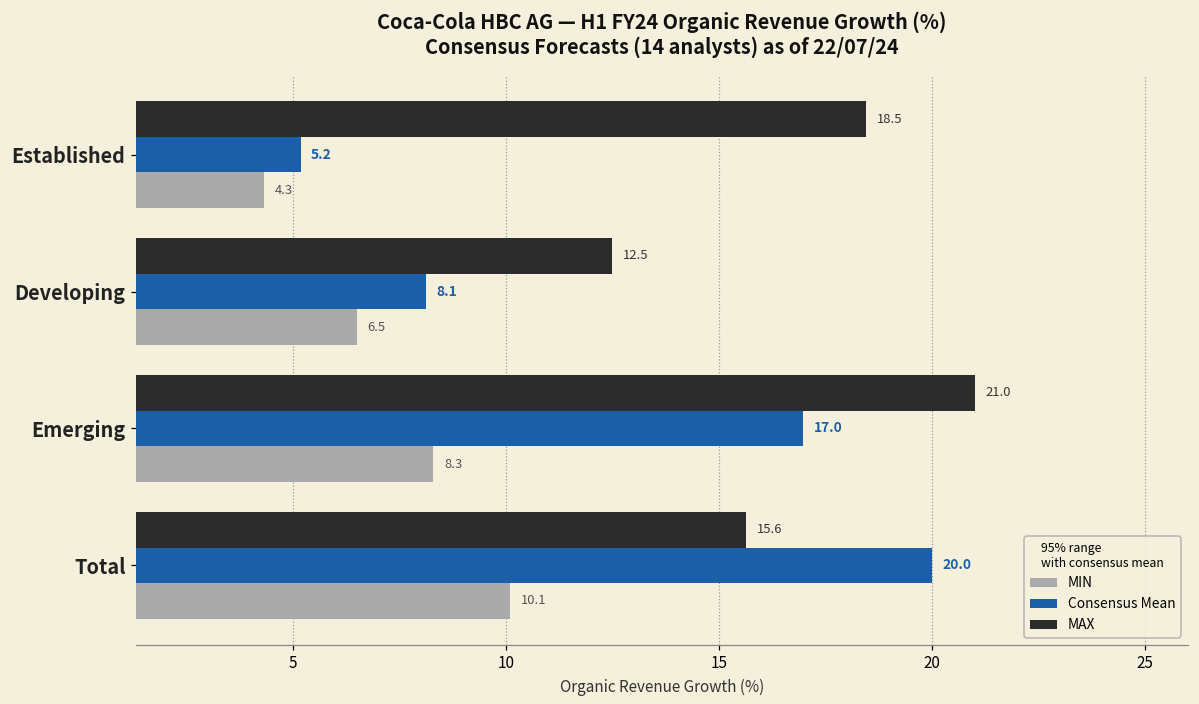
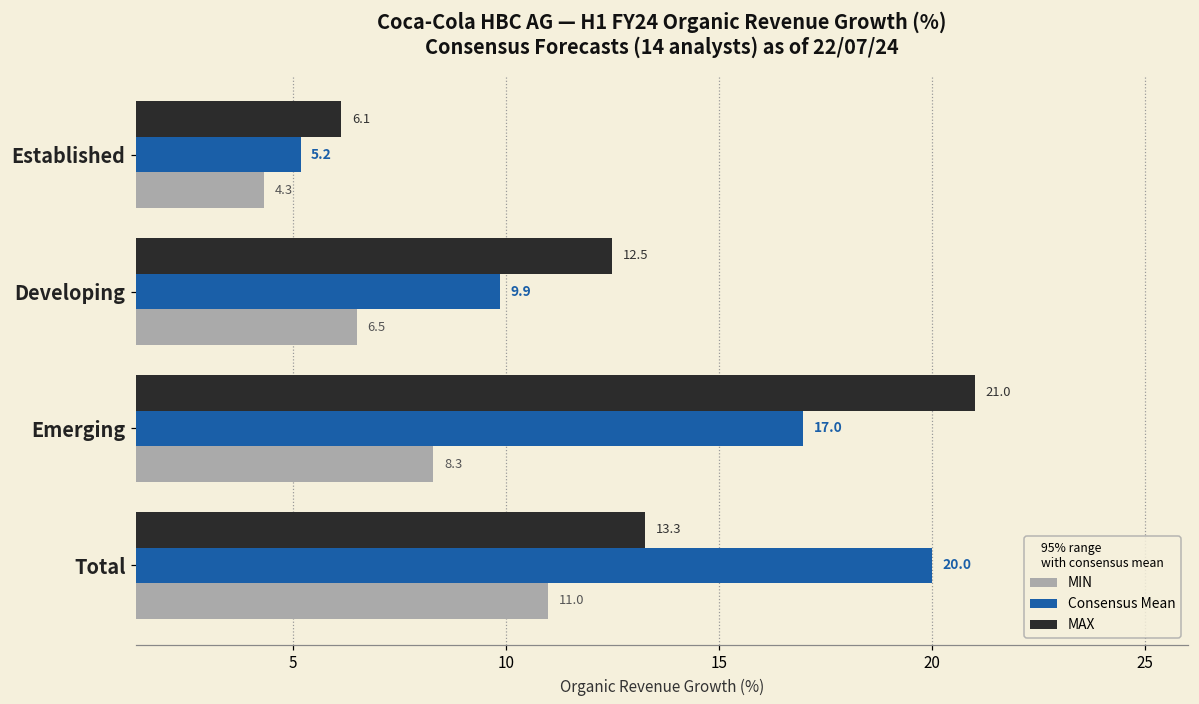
MAX, Established: 18.5 -> 6.1
Consensus Mean, Developing: 8.1 -> 9.9
MAX, Total: 15.6 -> 13.3
MIN, Total: 10.1 -> 11.0
